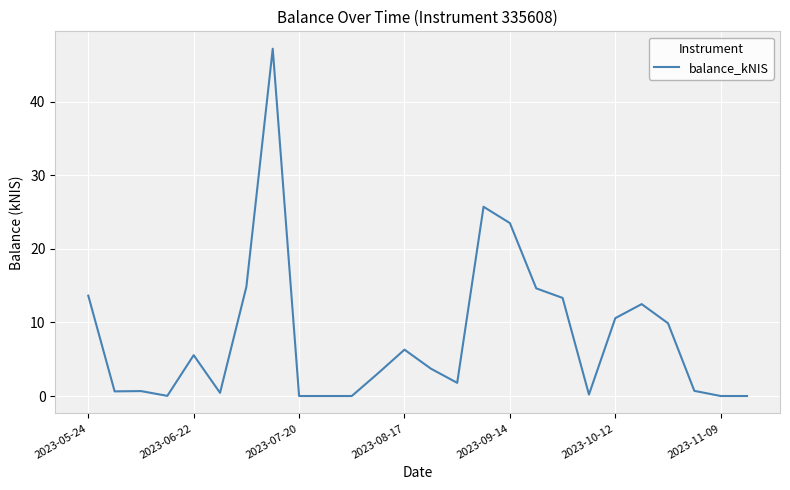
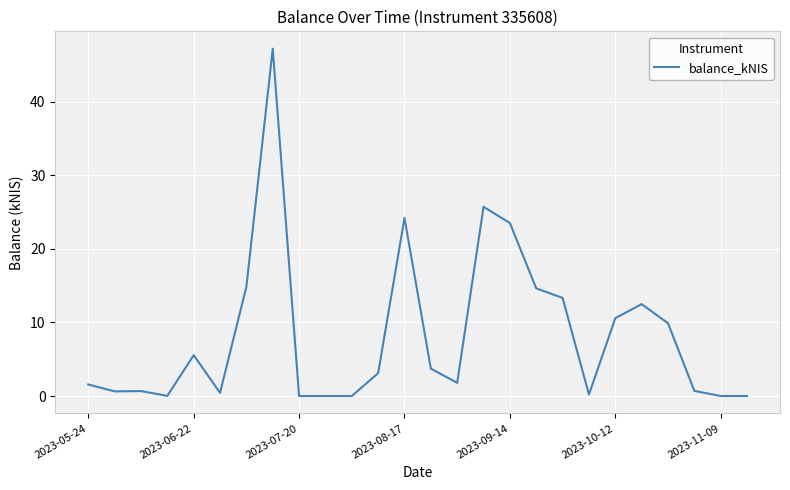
2023-05-24: 14 -> 2
2023-08-17: 6 -> 24
